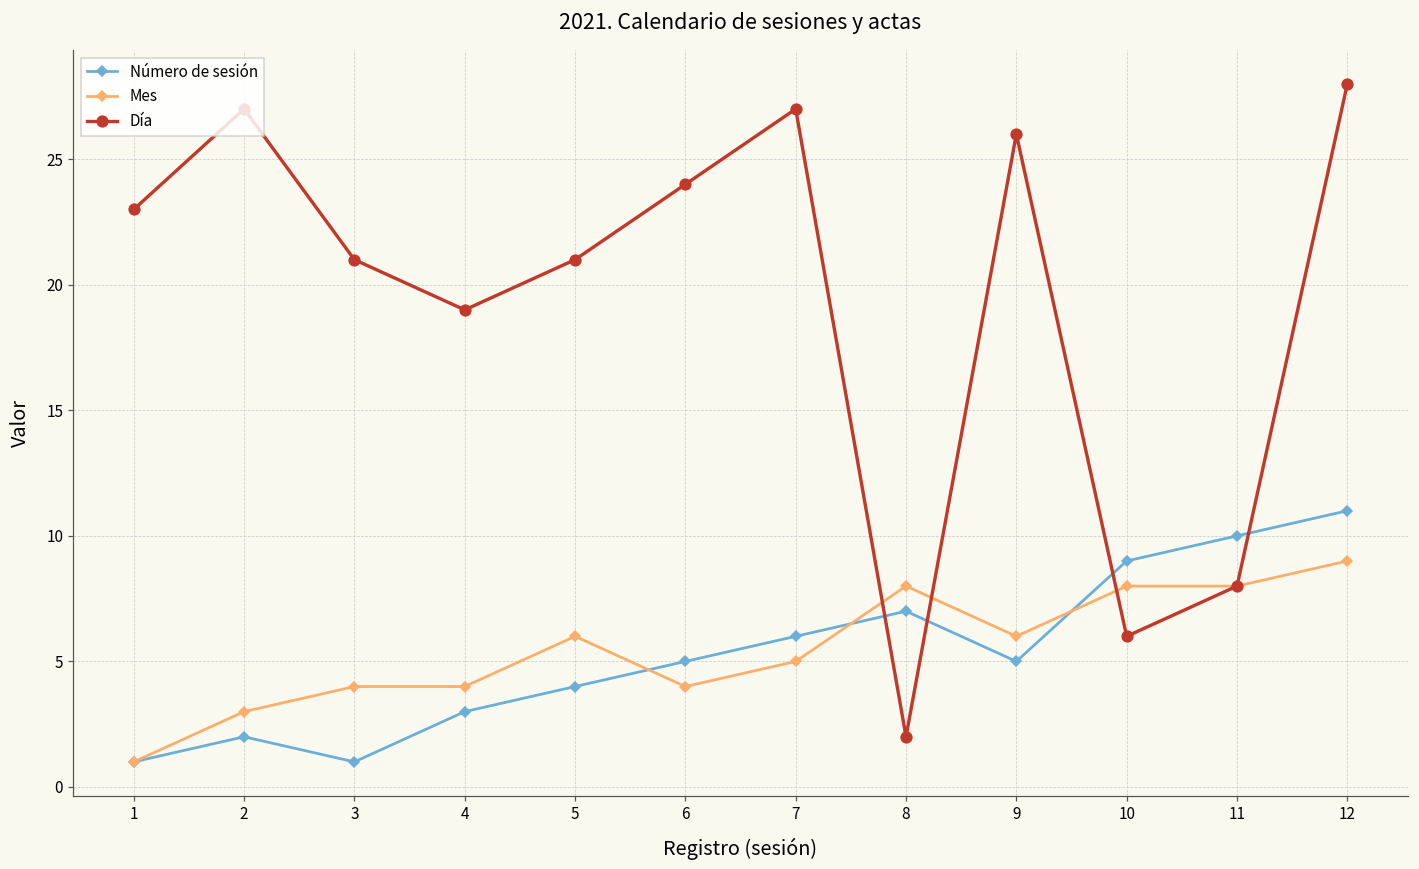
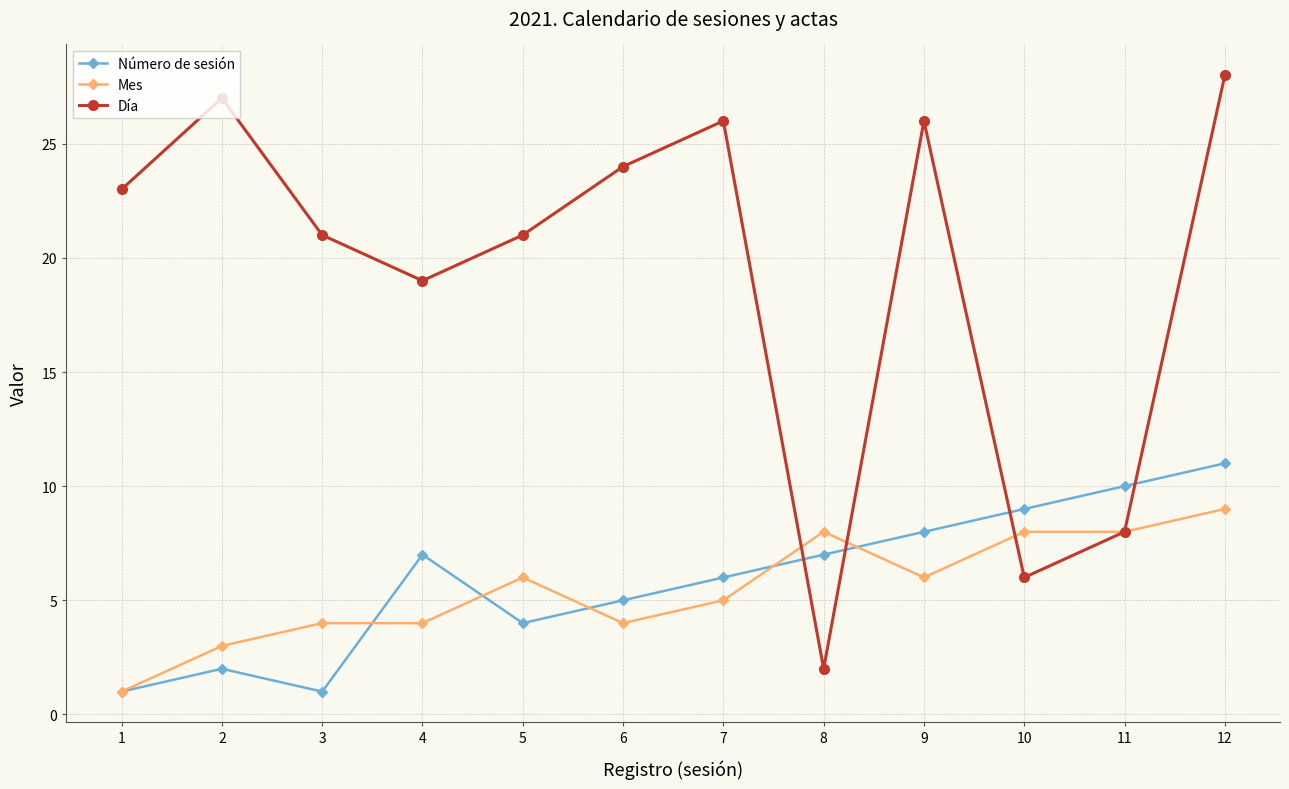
Número de sesión, 4: 3 -> 7
Día, 7: 27 -> 26
Número de sesión, 9: 5 -> 8
